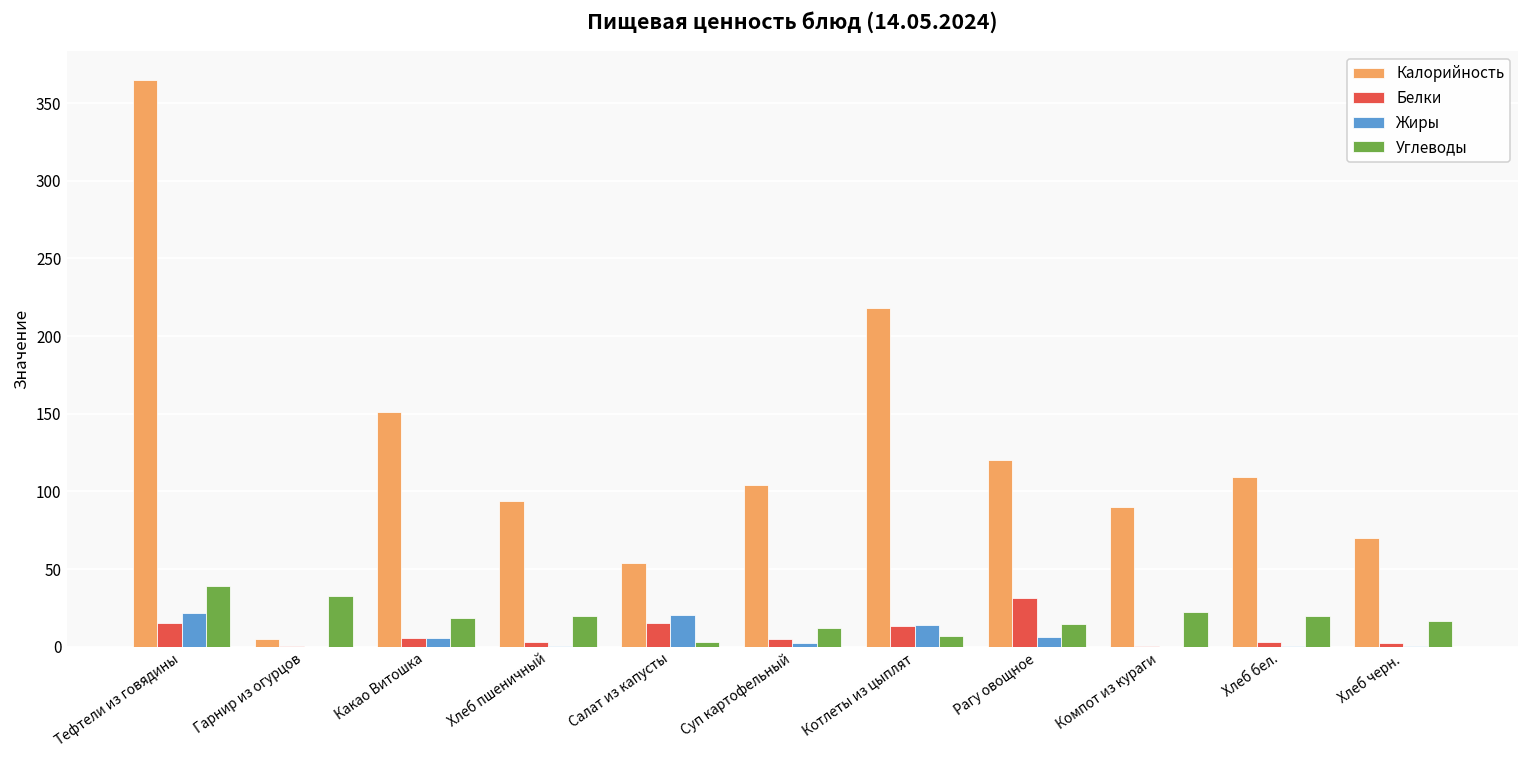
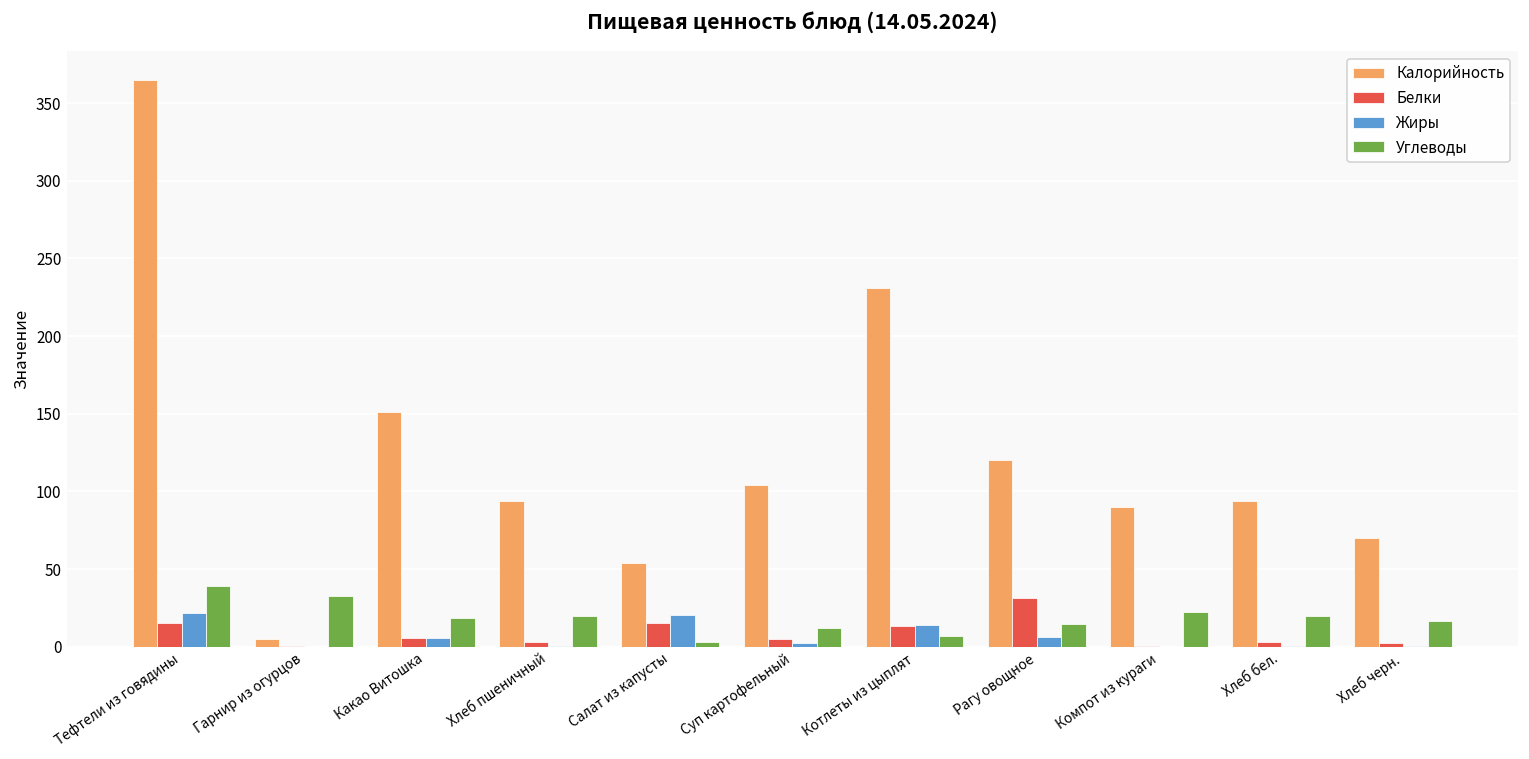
Калорийность, Котлеты из цыплят: 218 -> 231
Калорийность, Хлеб бел.: 109 -> 94
